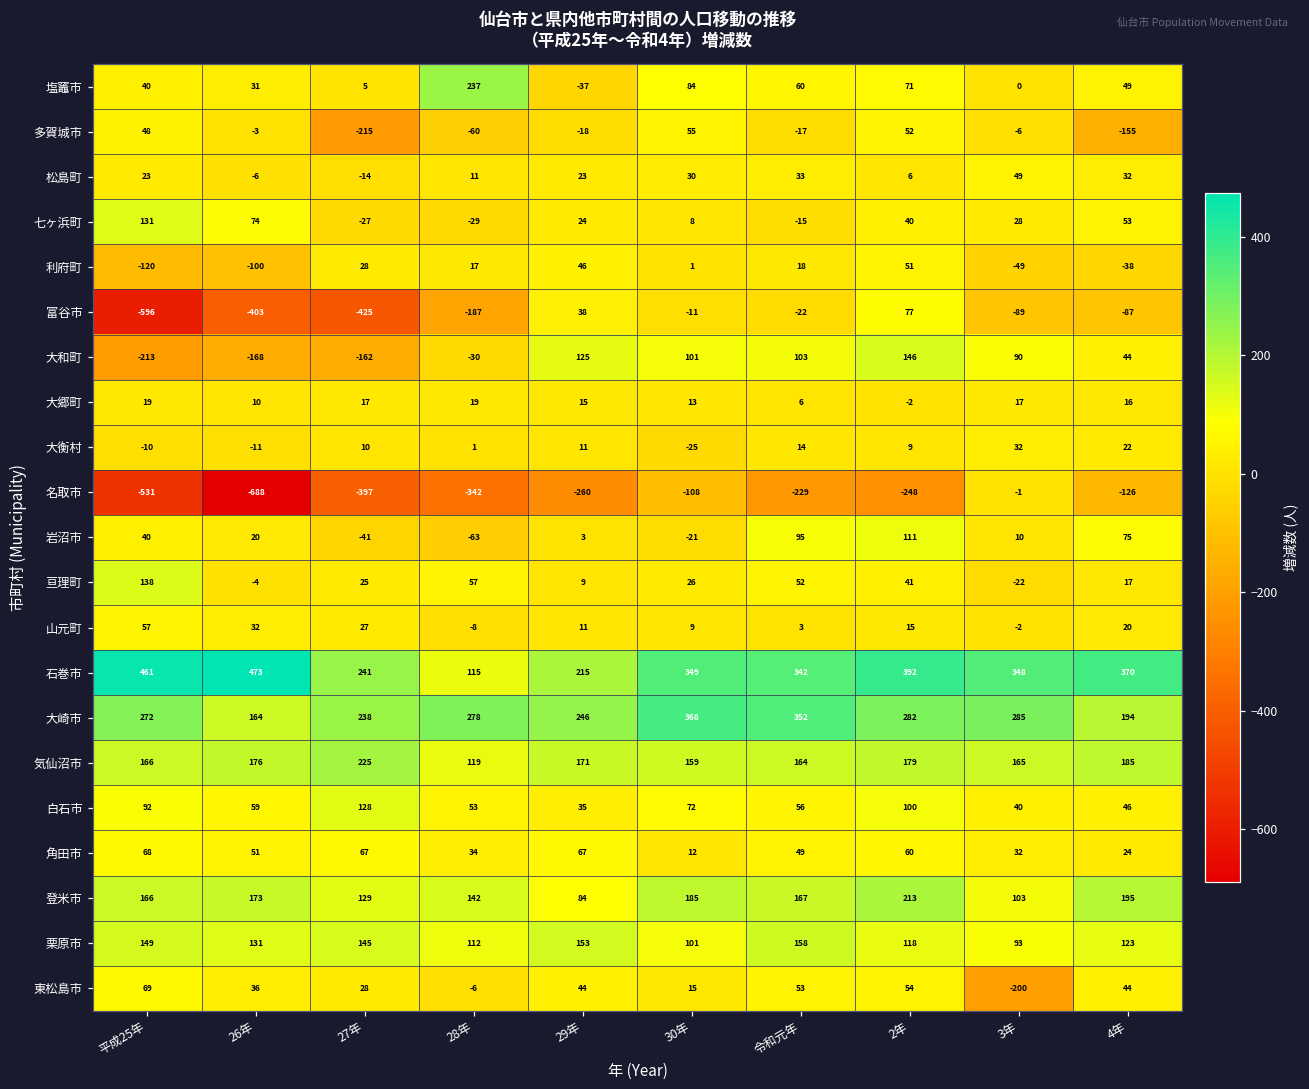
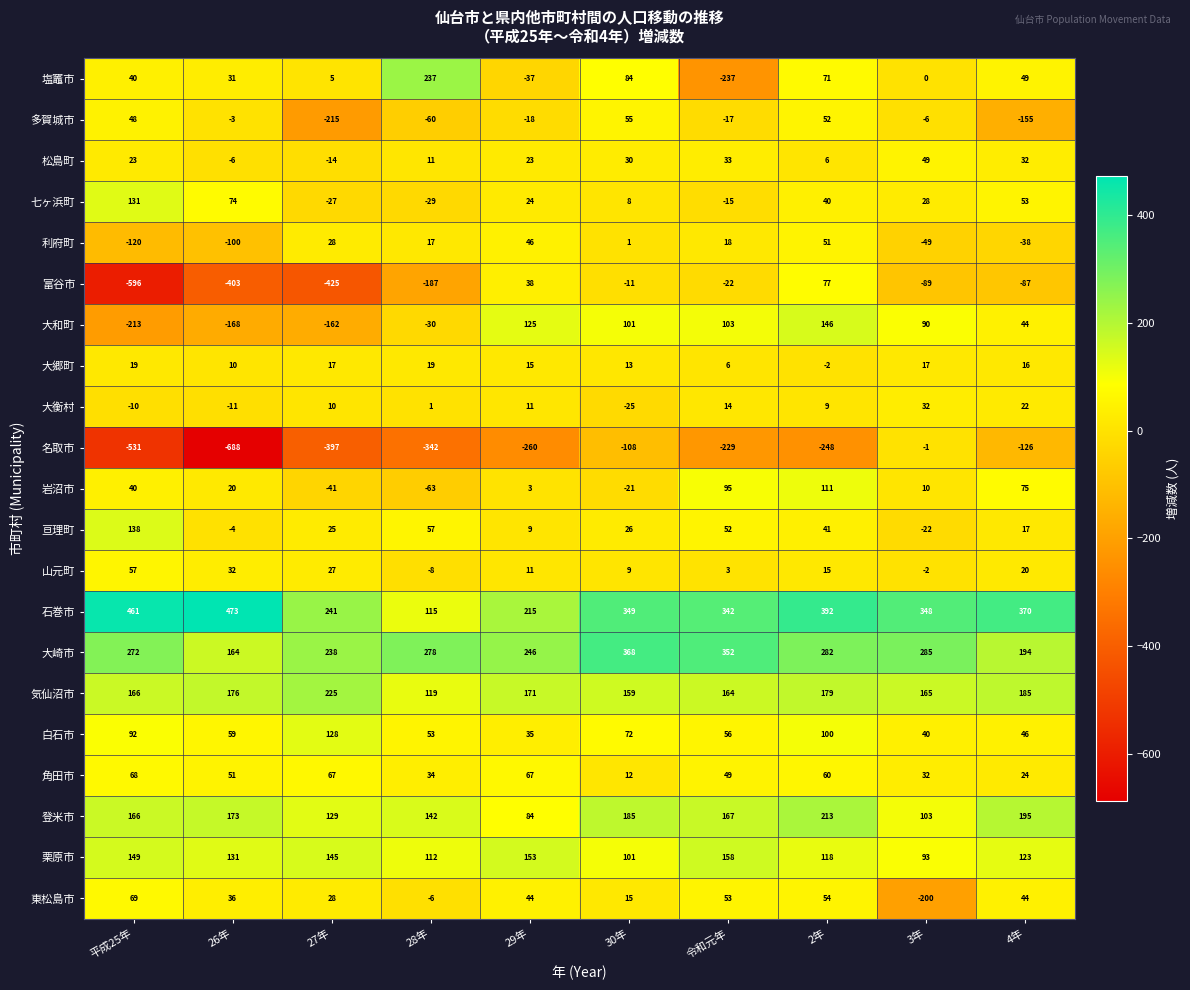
塩竈市, 令和元年: 60 -> -237
